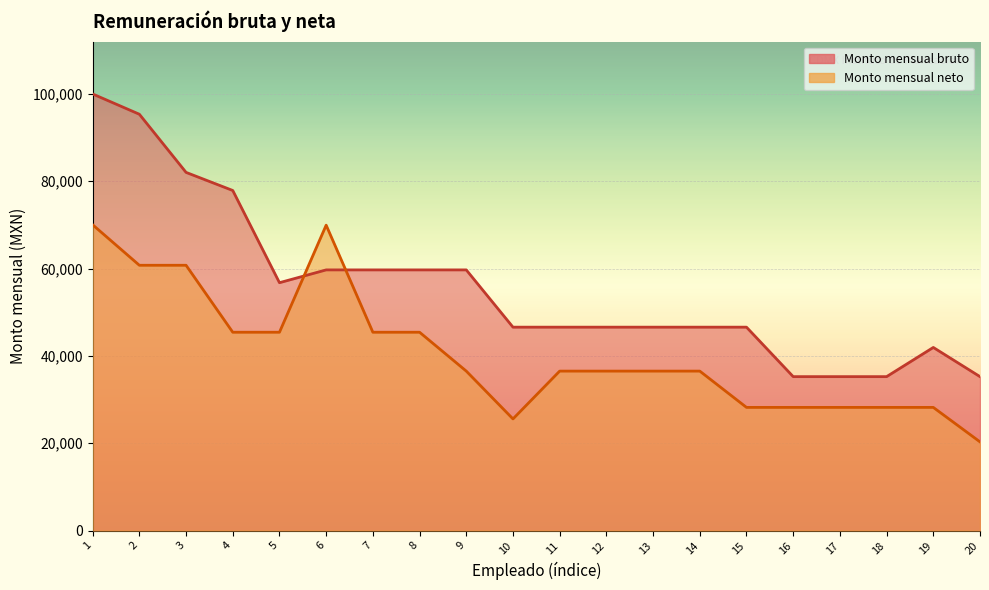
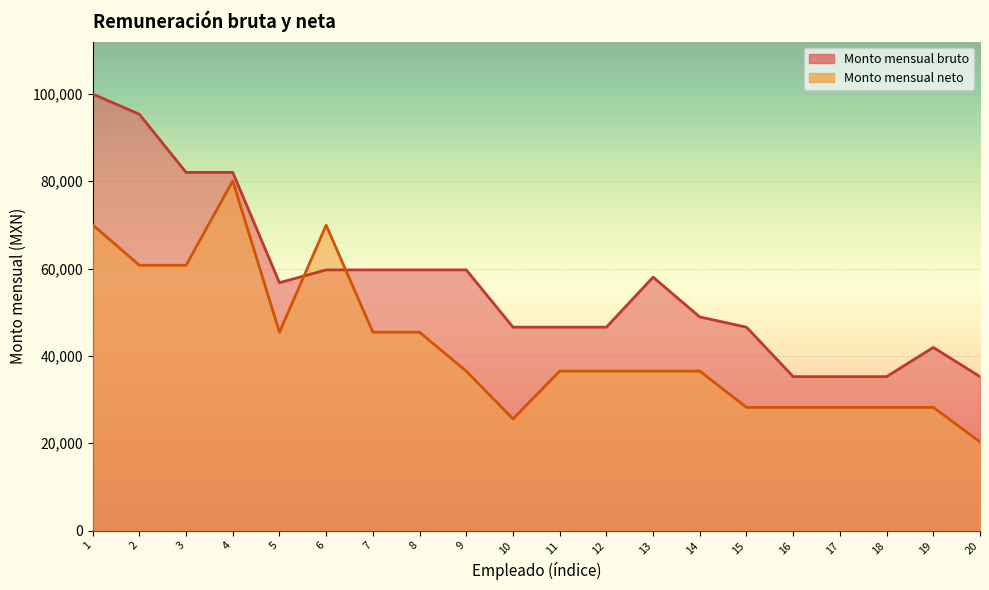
Monto mensual bruto, 4: 78,000 -> 82,000
Monto mensual neto, 4: 45,000 -> 80,000
Monto mensual bruto, 13: 47,000 -> 58,000
Monto mensual bruto, 14: 47,000 -> 49,000
